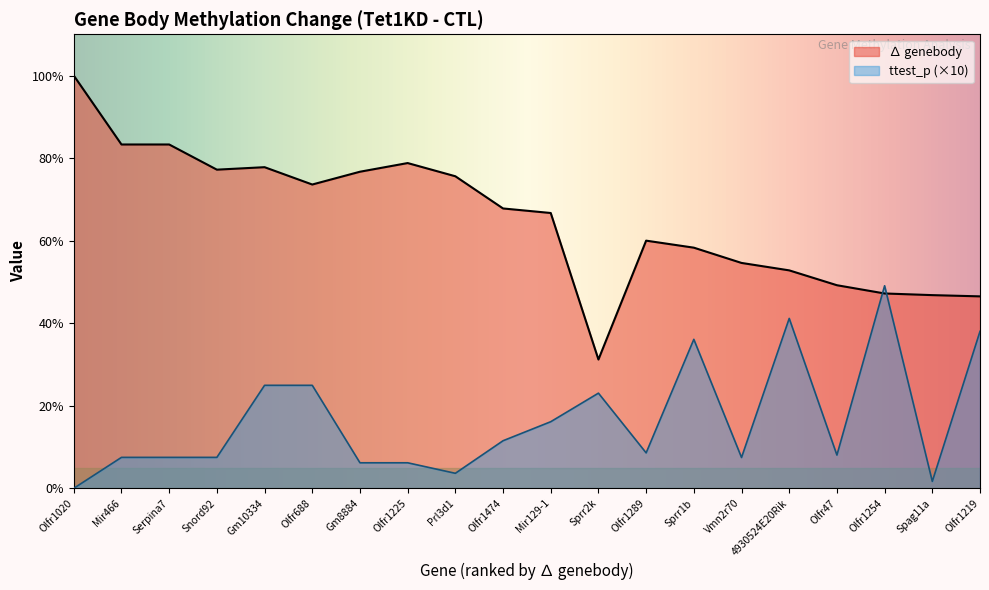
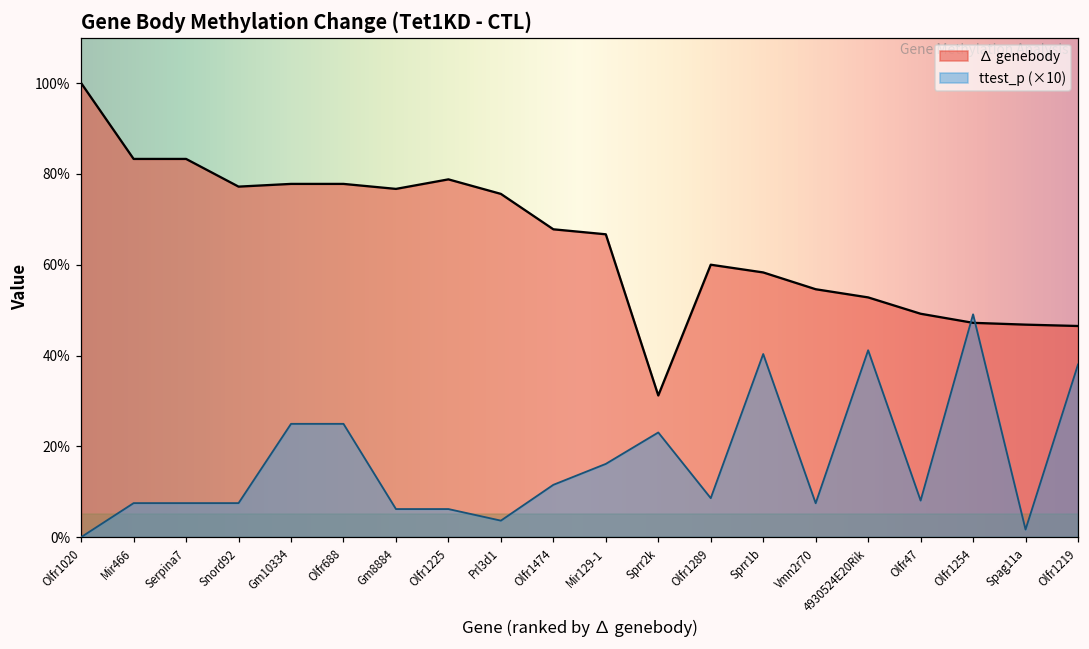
∆ genebody, Olfr688: 74% -> 78%
ttest_p (×10), Sprr1b: 36% -> 40%
